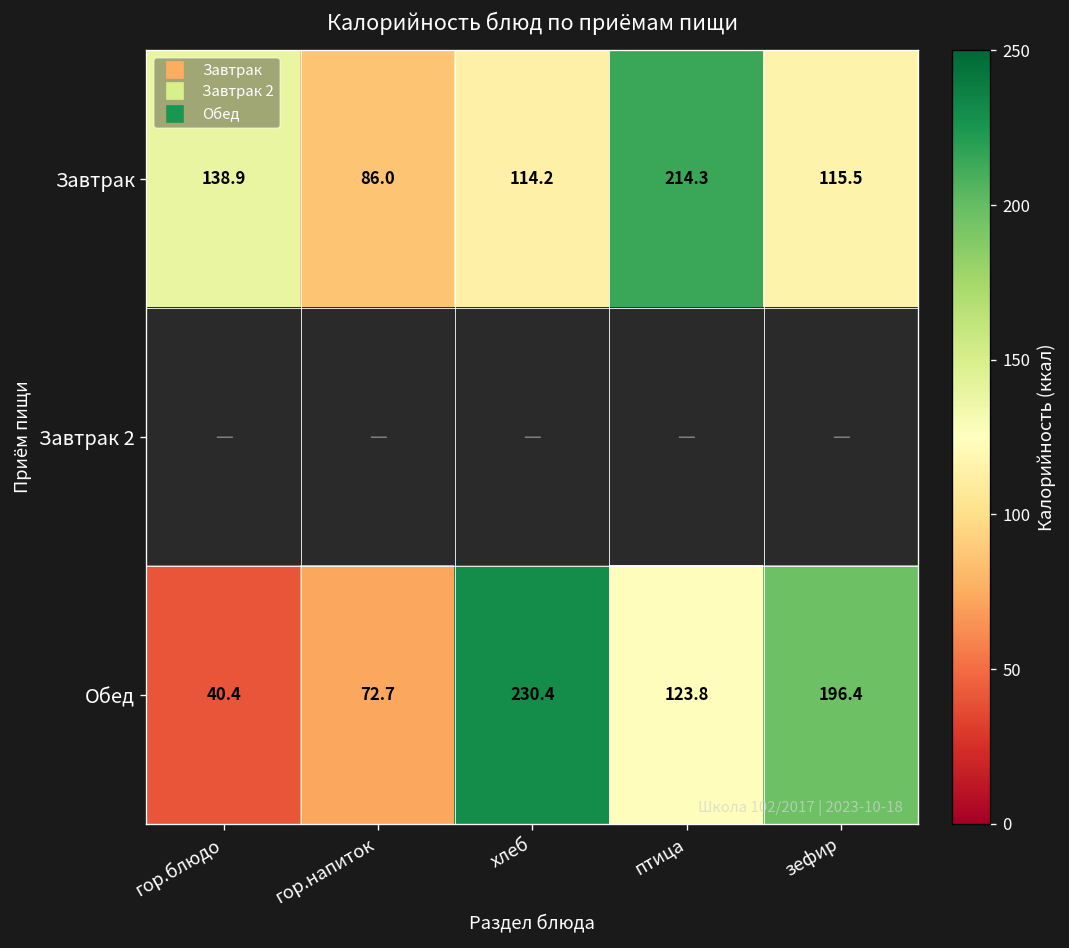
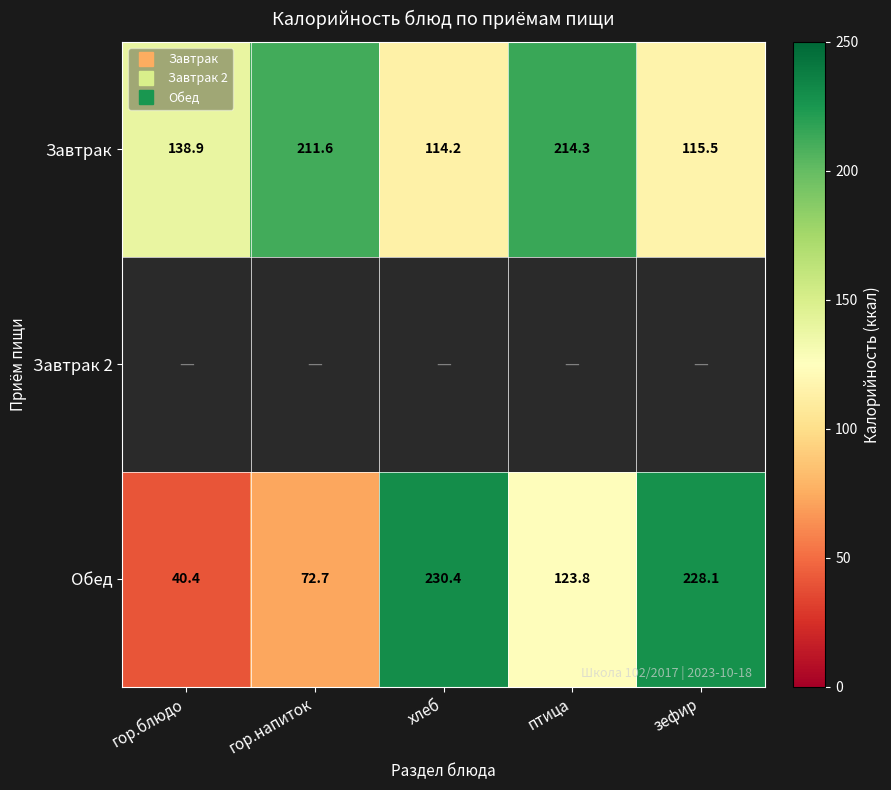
Завтрак, гор.напиток: 86.0 -> 211.6
Обед, зефир: 196.4 -> 228.1
